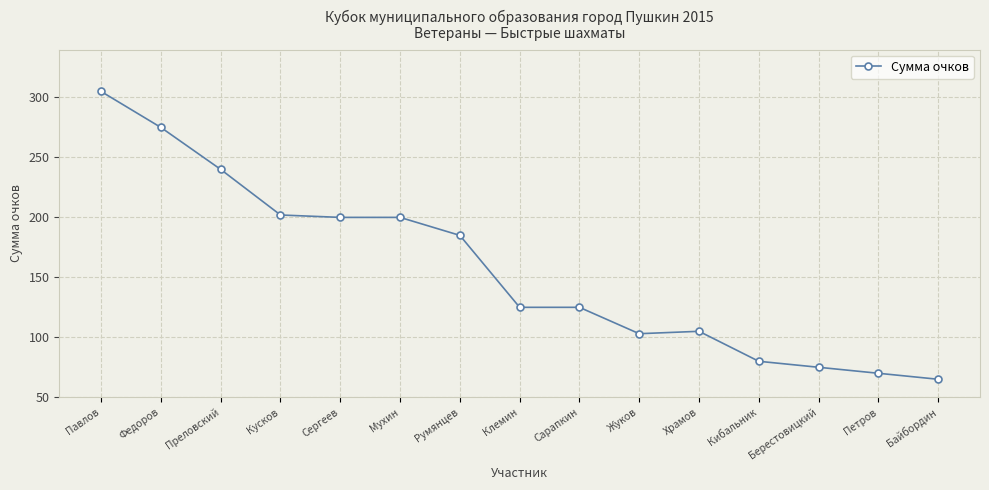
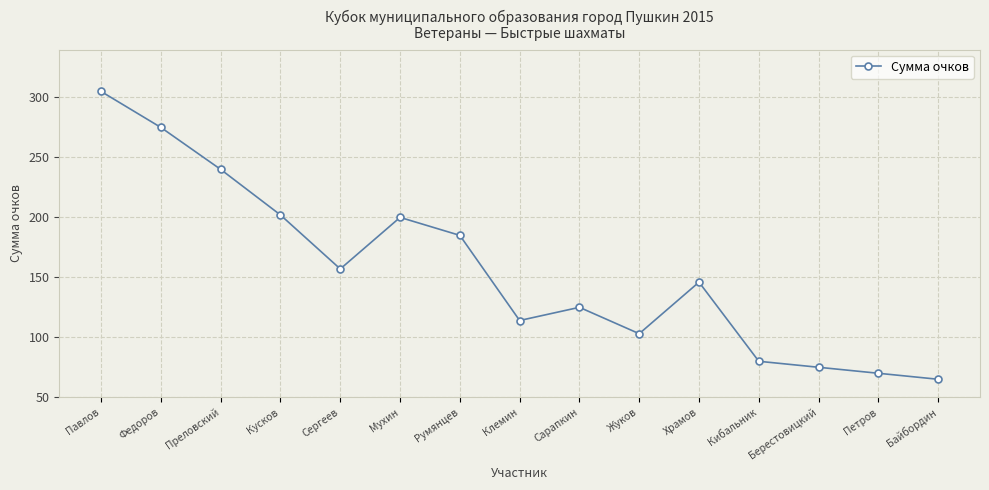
Сергеев: 200 -> 157
Клемин: 125 -> 114
Храмов: 105 -> 146
